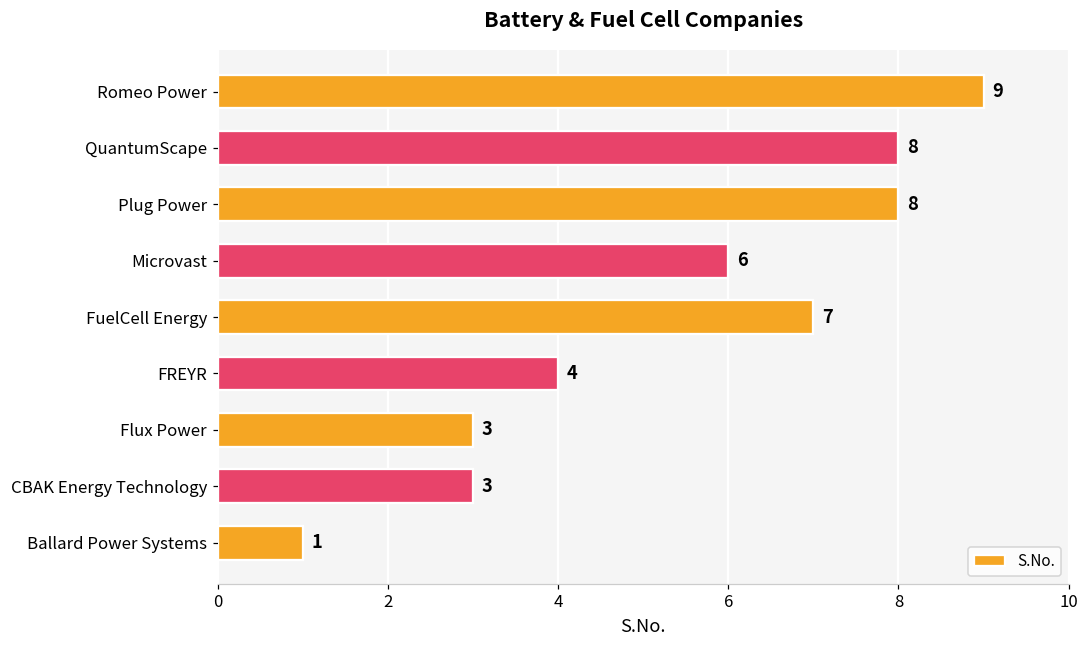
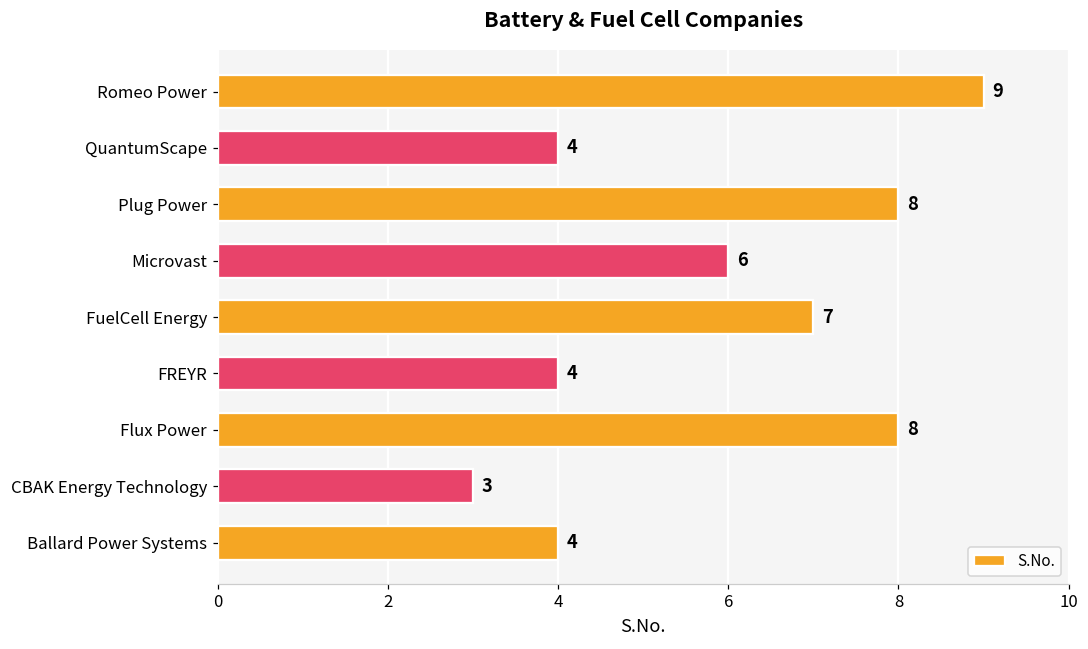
QuantumScape: 8 -> 4
Flux Power: 3 -> 8
Ballard Power Systems: 1 -> 4
